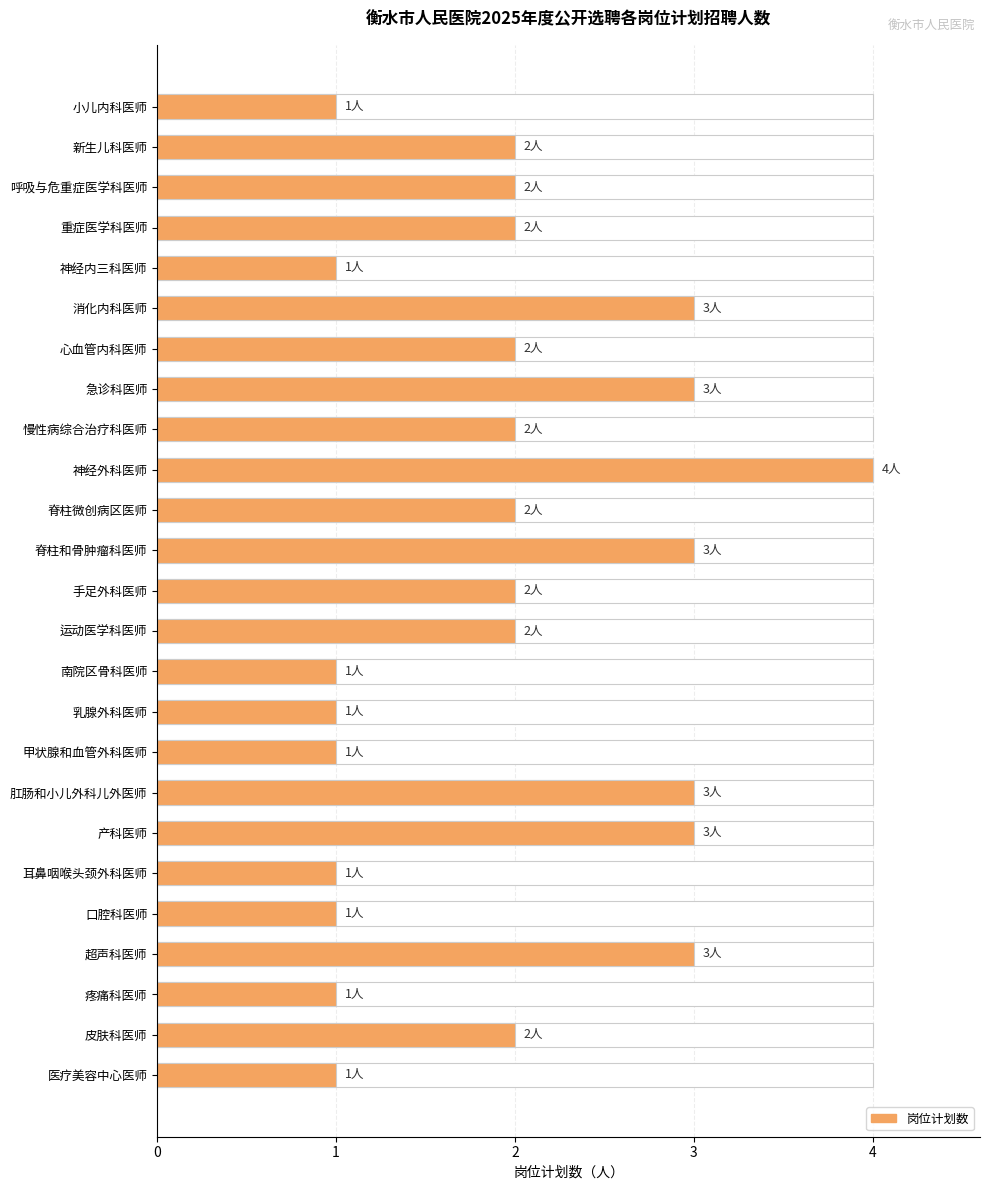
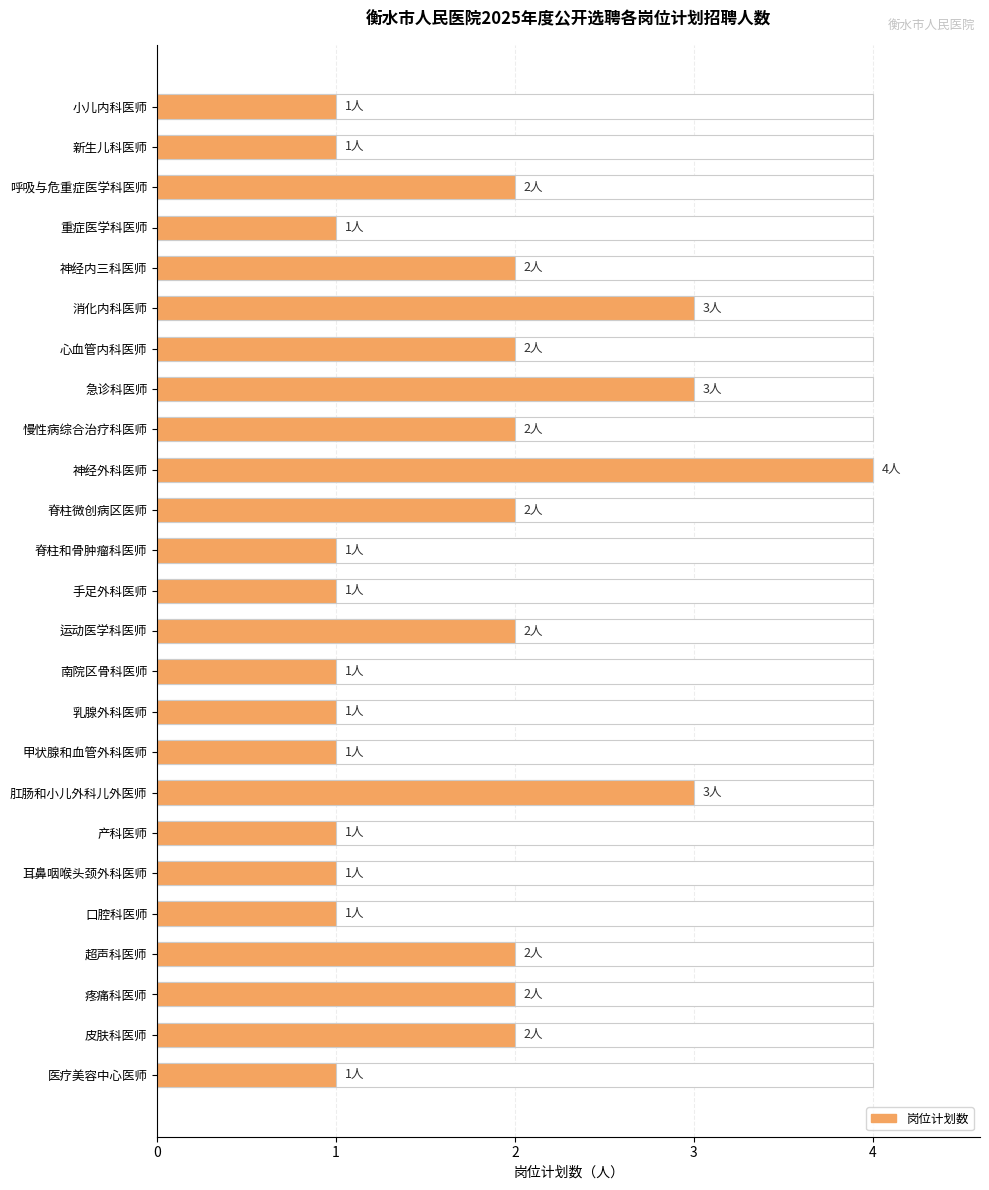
岗位计划数, 新生儿科医师: 2人 -> 1人
岗位计划数, 重症医学科医师: 2人 -> 1人
岗位计划数, 神经内三科医师: 1人 -> 2人
岗位计划数, 脊柱和骨肿瘤科医师: 3人 -> 1人
岗位计划数, 手足外科医师: 2人 -> 1人
岗位计划数, 产科医师: 3人 -> 1人
岗位计划数, 超声科医师: 3人 -> 2人
岗位计划数, 疼痛科医师: 1人 -> 2人
